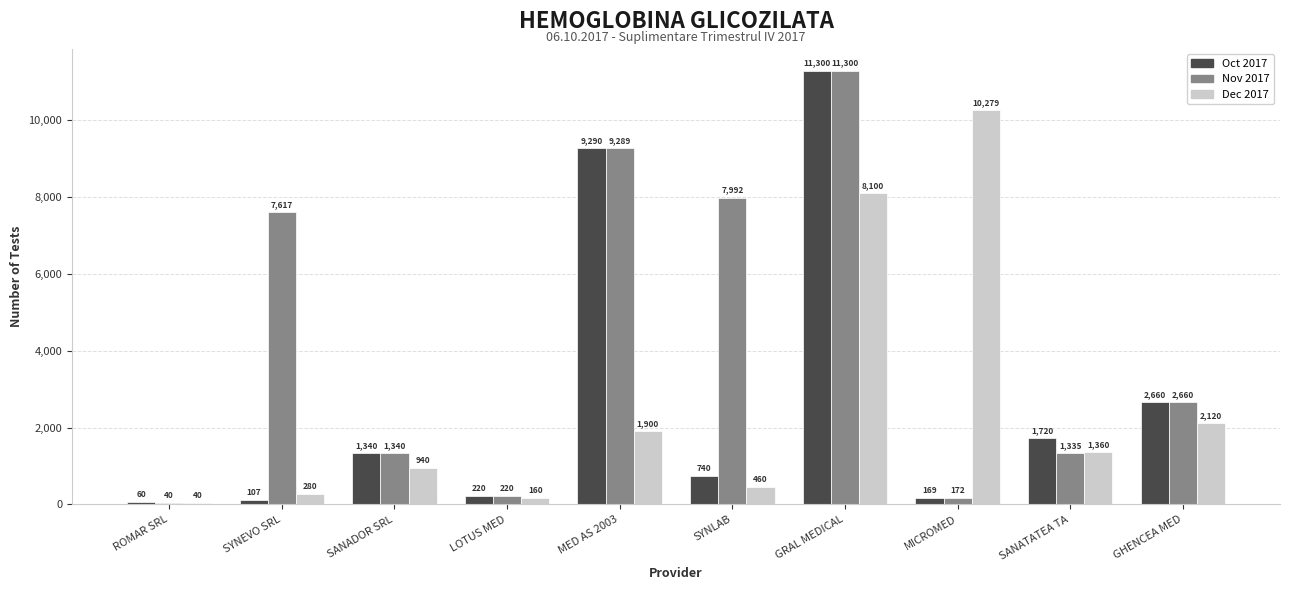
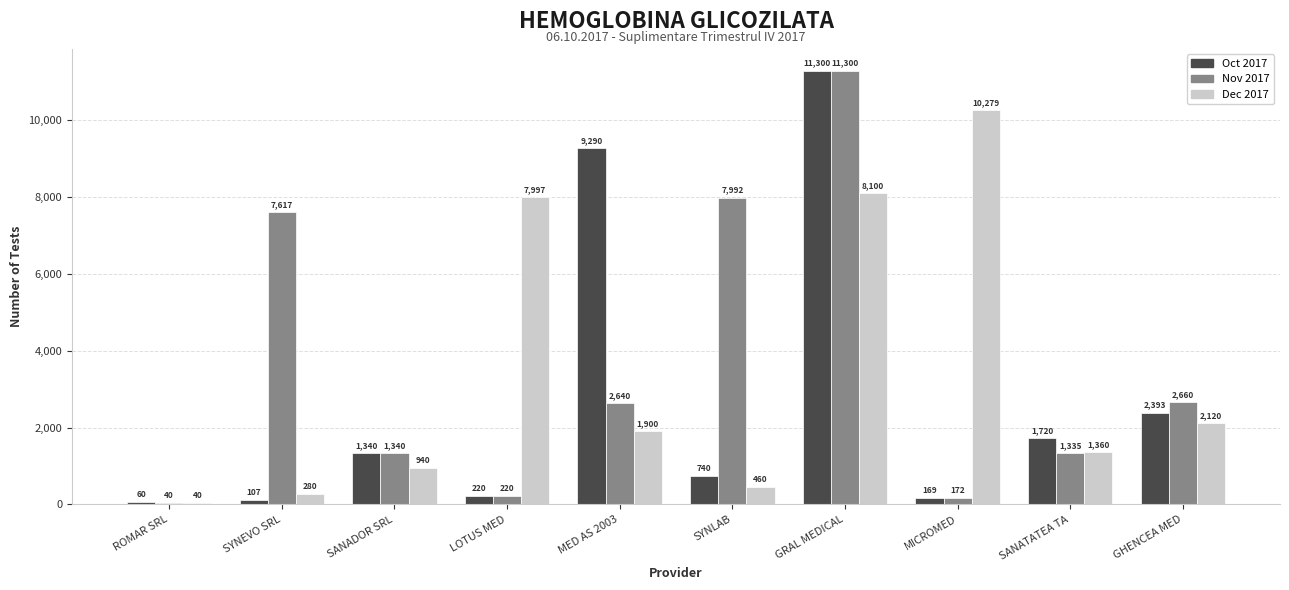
Dec 2017, LOTUS MED: 160 -> 7,997
Nov 2017, MED AS 2003: 9,289 -> 2,640
Oct 2017, GHENCEA MED: 2,660 -> 2,393
